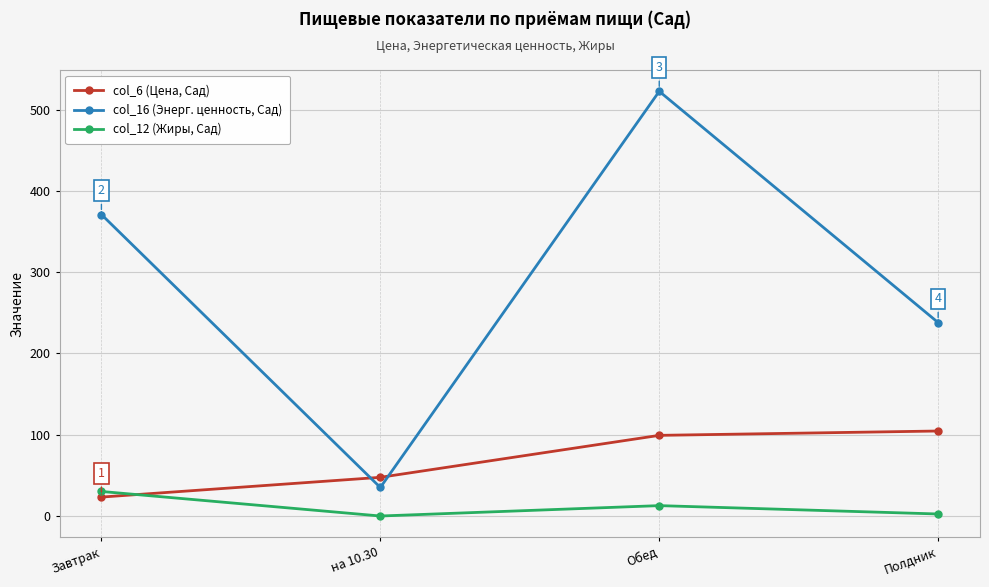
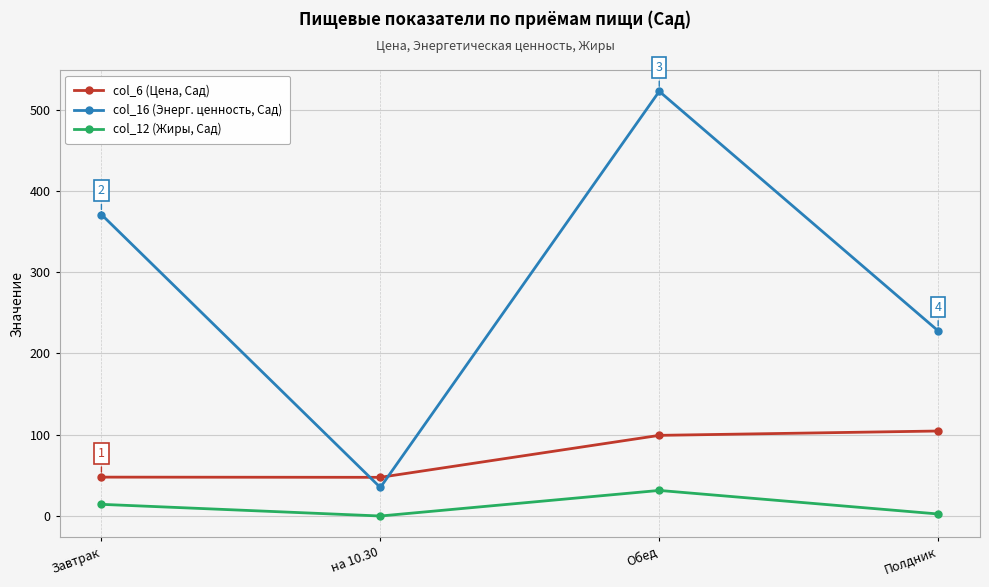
col_6 (Цена, Сад), Завтрак: 20 -> 50
col_12 (Жиры, Сад), Завтрак: 30 -> 10
col_12 (Жиры, Сад), Обед: 10 -> 30
col_16 (Энерг. ценность, Сад), Полдник: 240 -> 230
